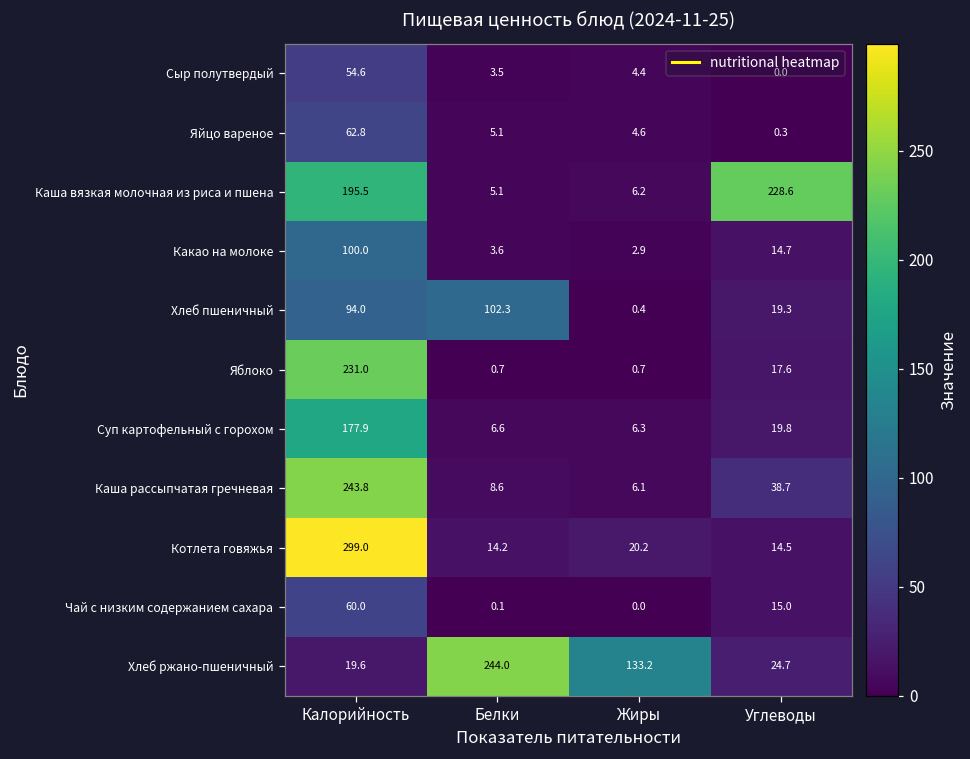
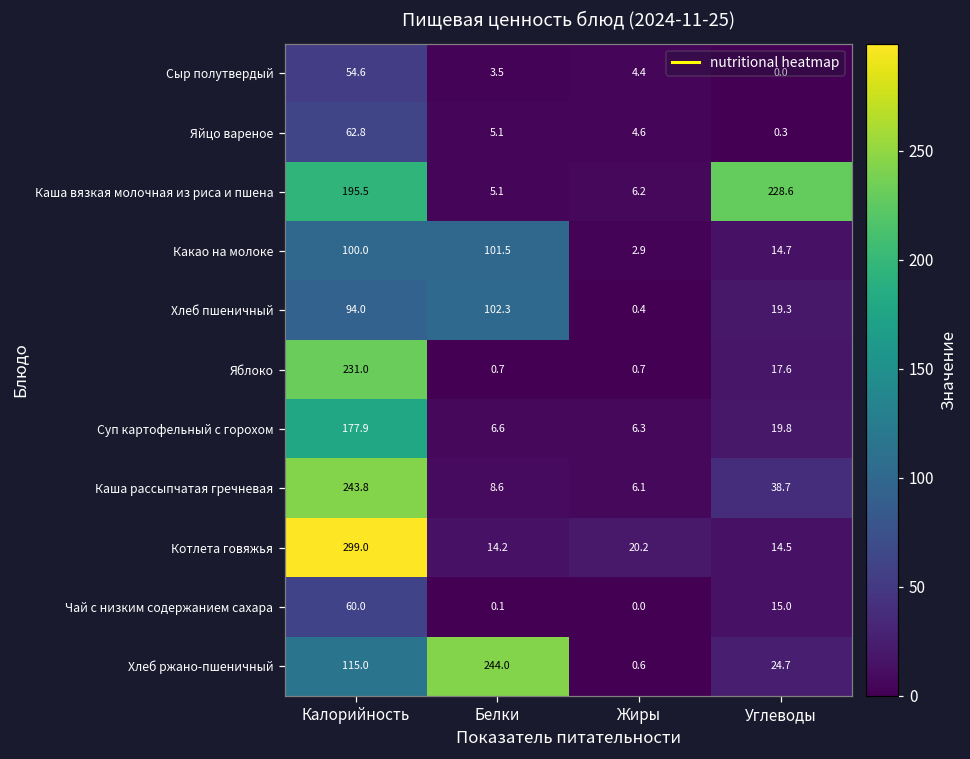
Какао на молоке, Белки: 3.6 -> 101.5
Хлеб ржано-пшеничный, Калорийность: 19.6 -> 115.0
Хлеб ржано-пшеничный, Жиры: 133.2 -> 0.6
